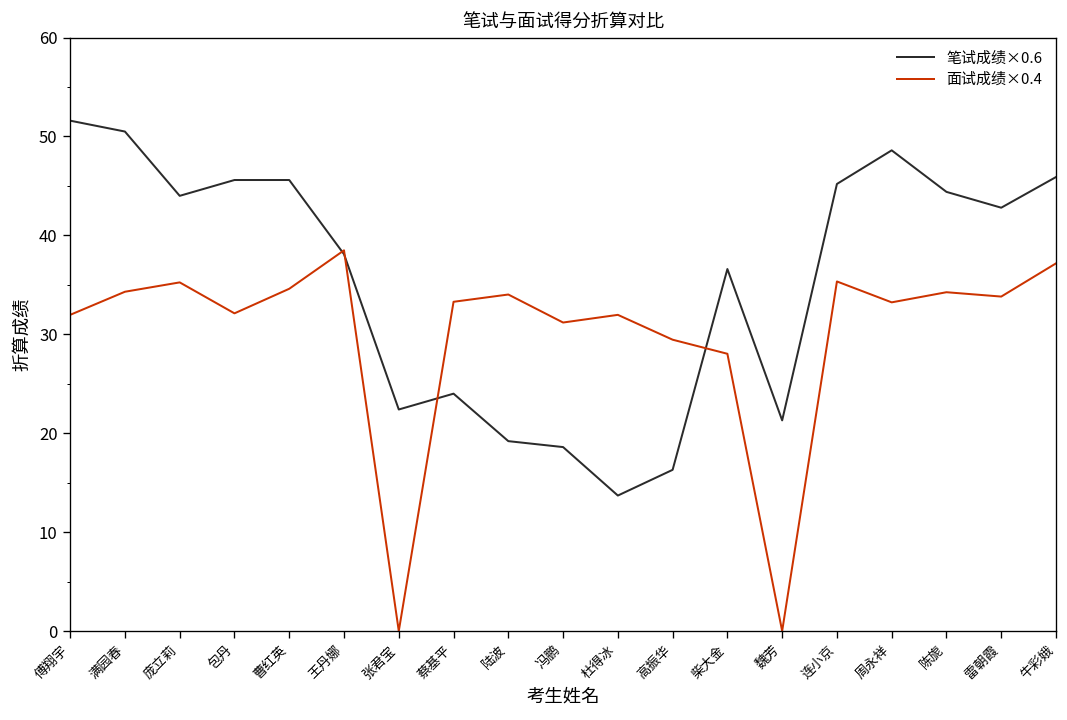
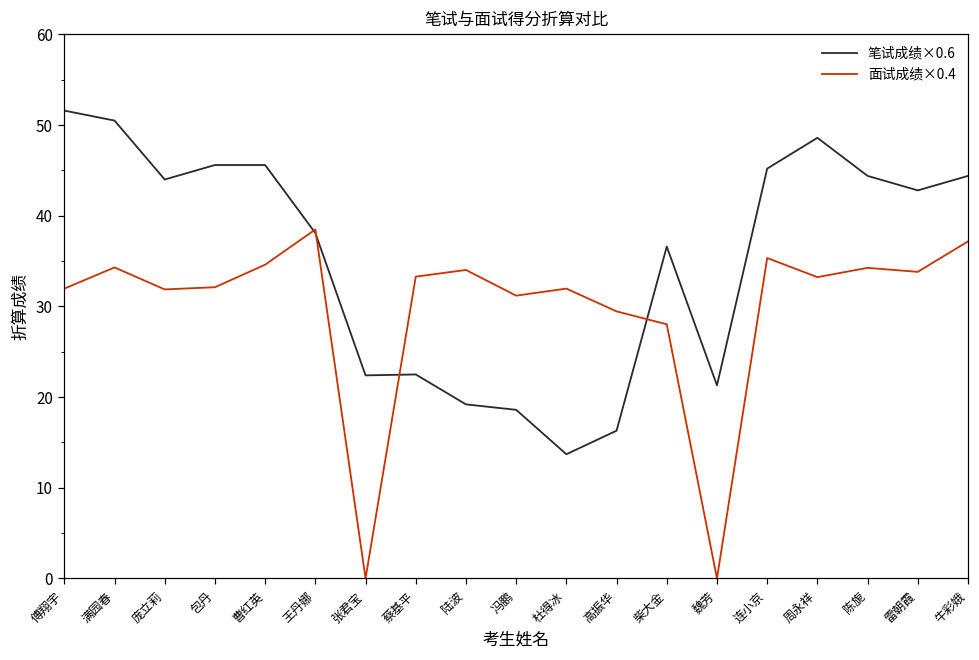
面试成绩×0.4, 庞立莉: 35 -> 32
笔试成绩×0.6, 蔡基平: 24 -> 23
笔试成绩×0.6, 牛彩娥: 46 -> 44
